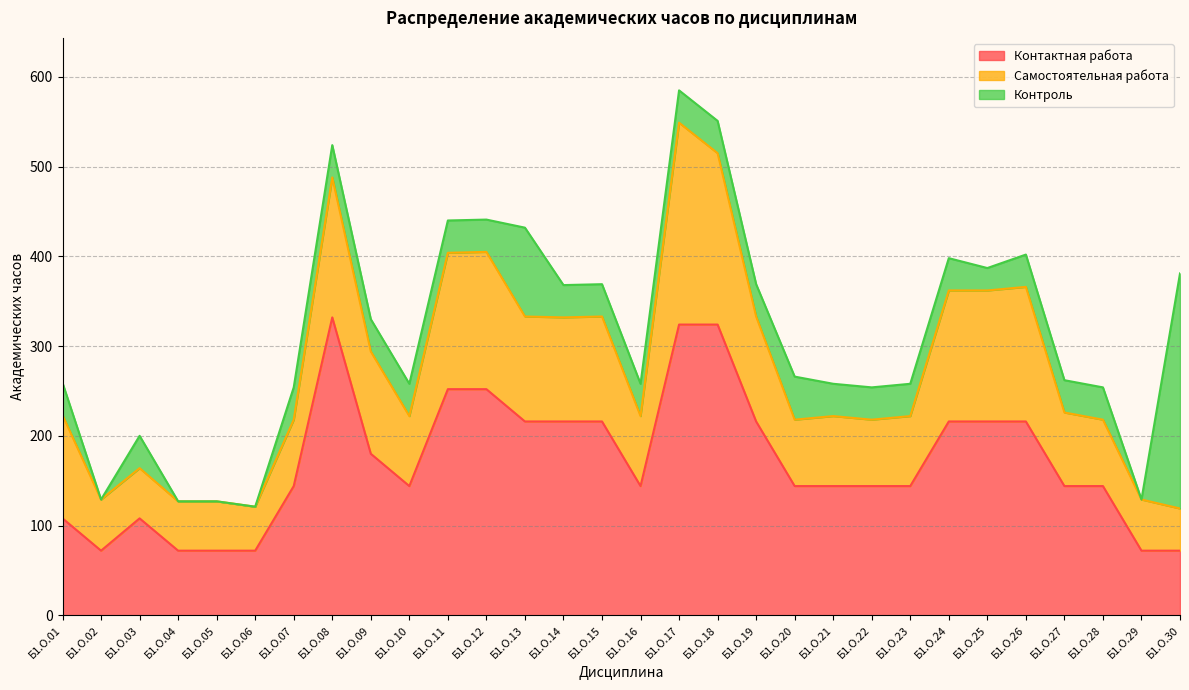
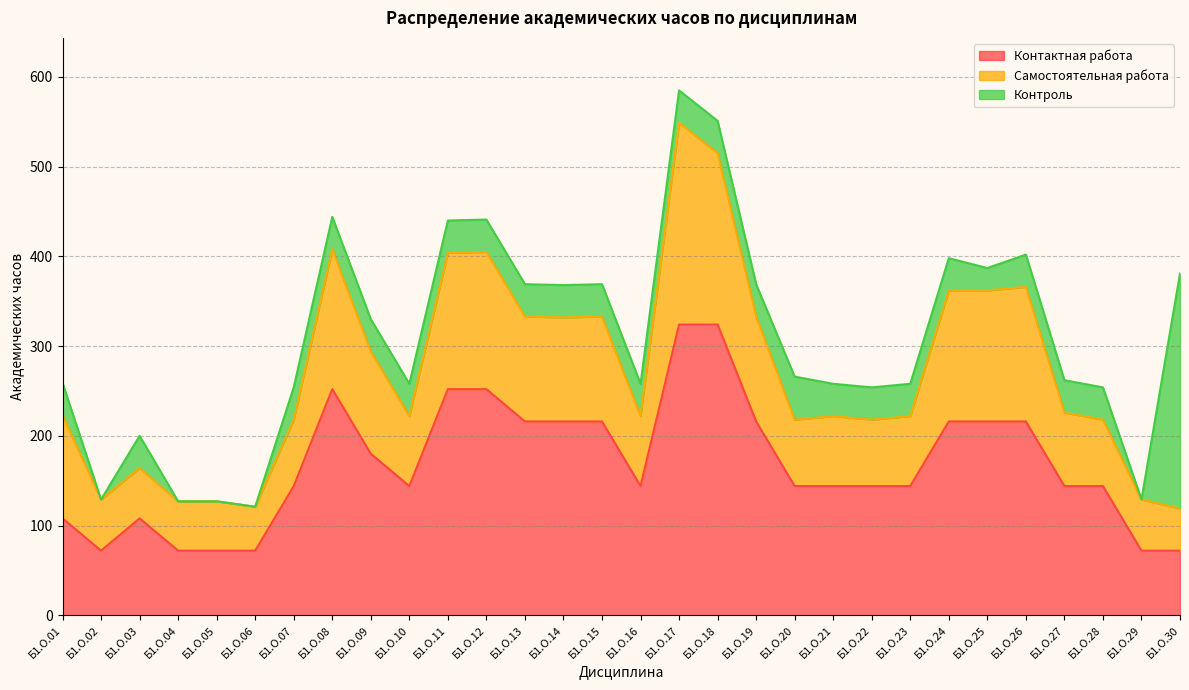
Контактная работа, Б1.О.08: 330 -> 250
Контроль, Б1.О.13: 100 -> 40
